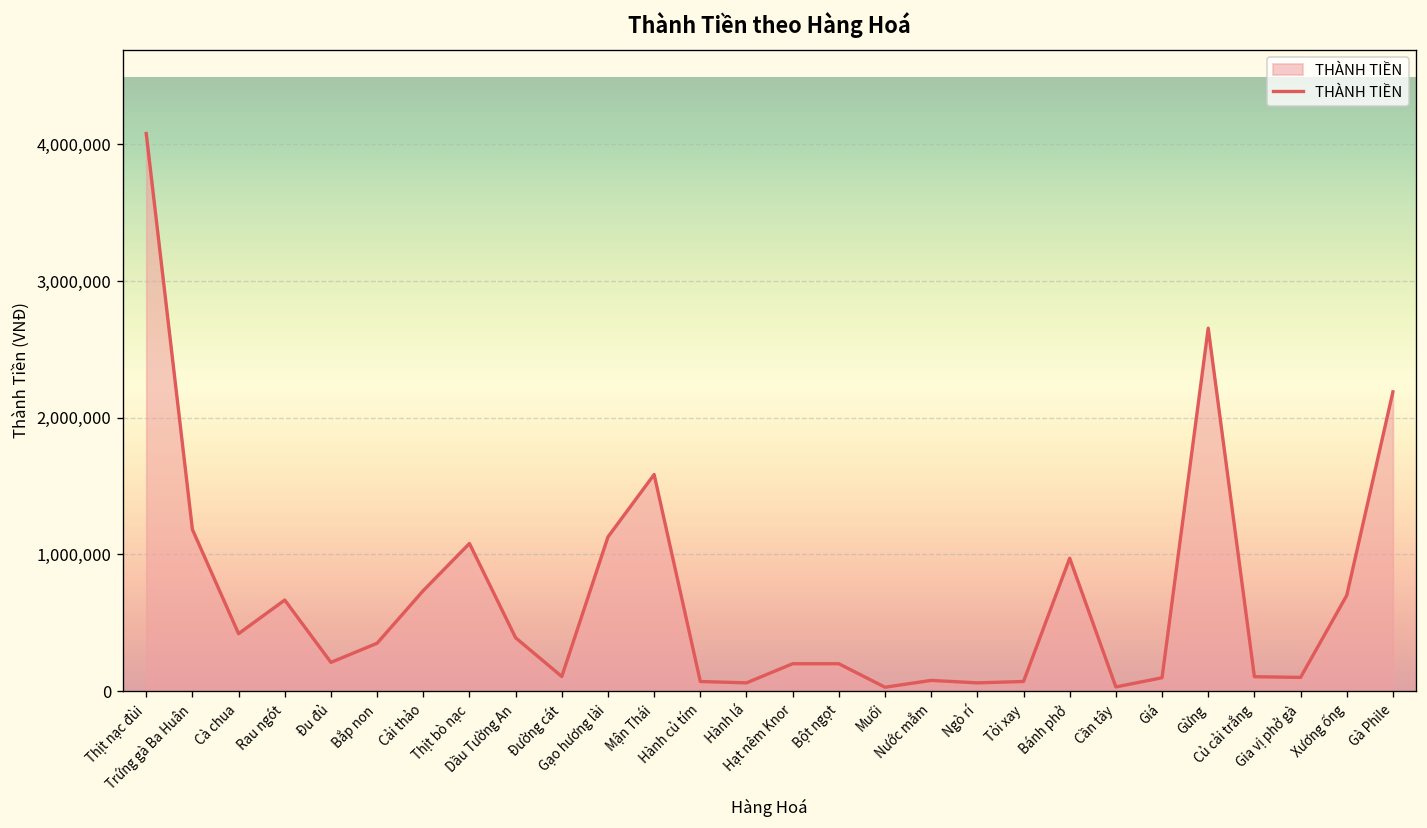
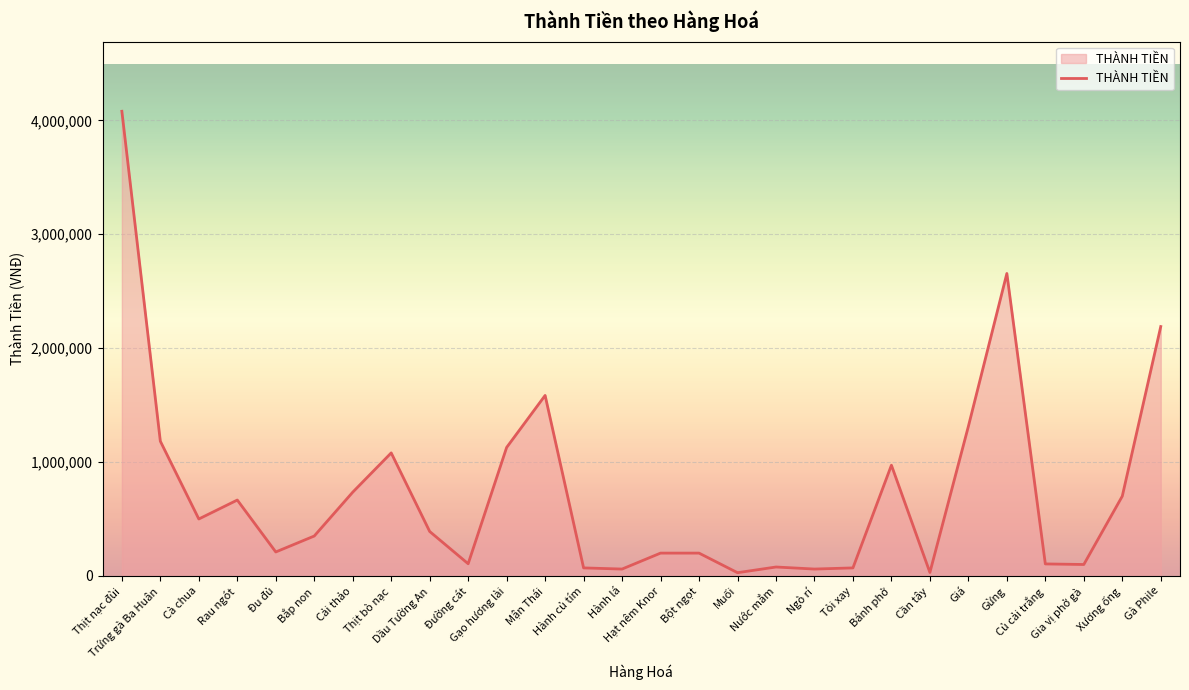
Cà chua: 420,000 -> 500,000
Giá: 100,000 -> 1,310,000
